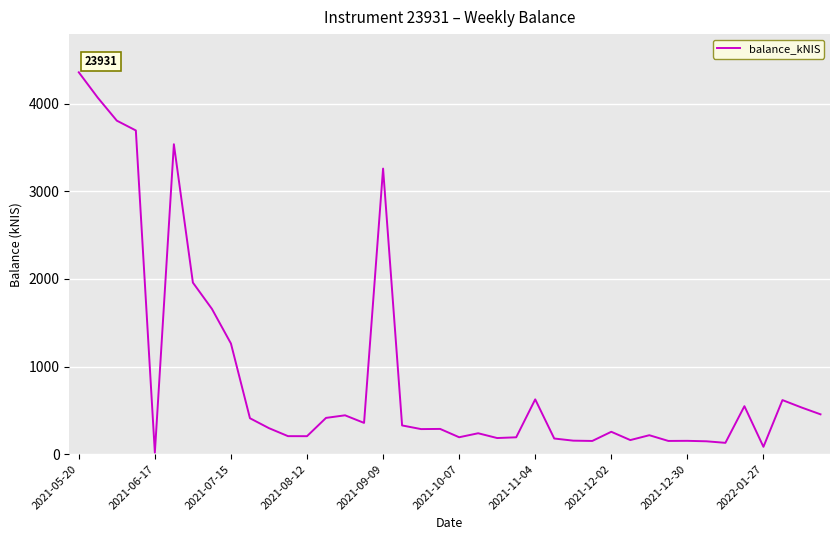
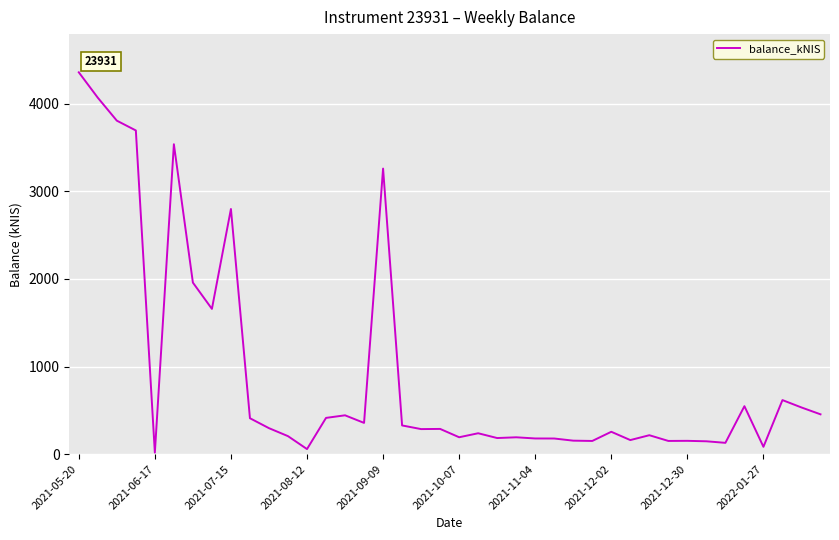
2021-07-15: 1300 -> 2800
2021-08-12: 200 -> 100
2021-11-04: 600 -> 200
